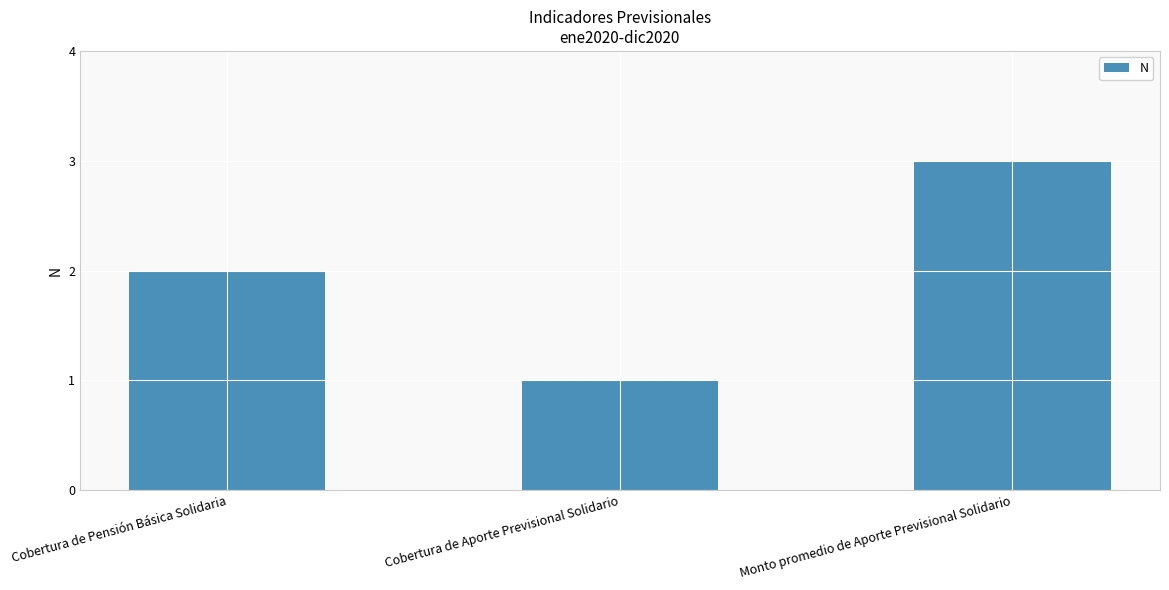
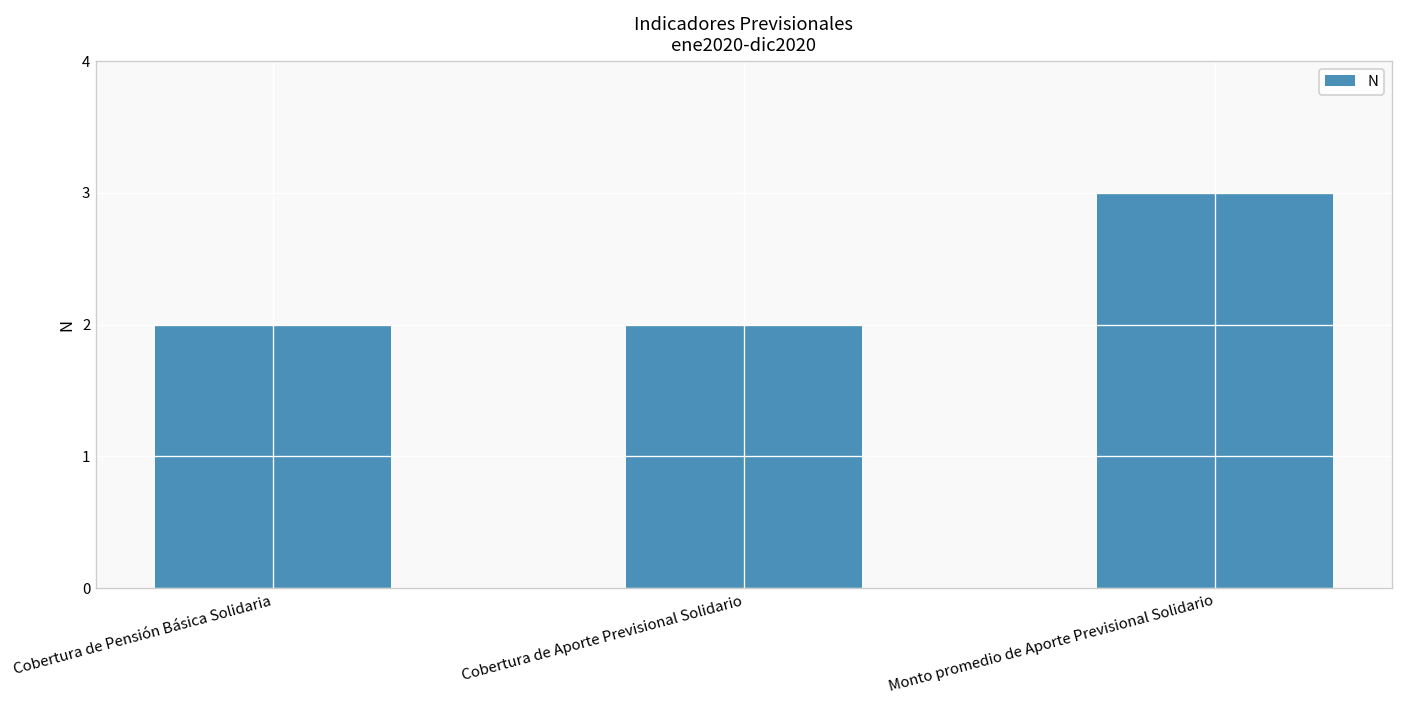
Cobertura de Aporte Previsional Solidario: 1 -> 2
